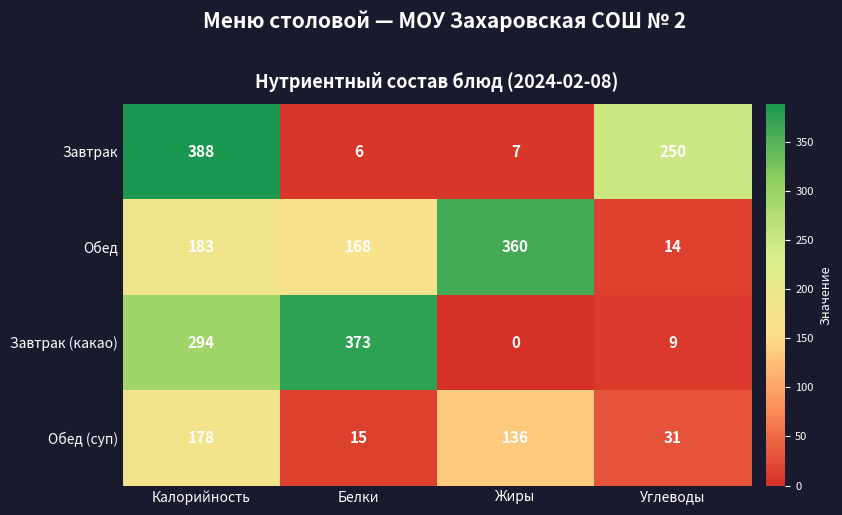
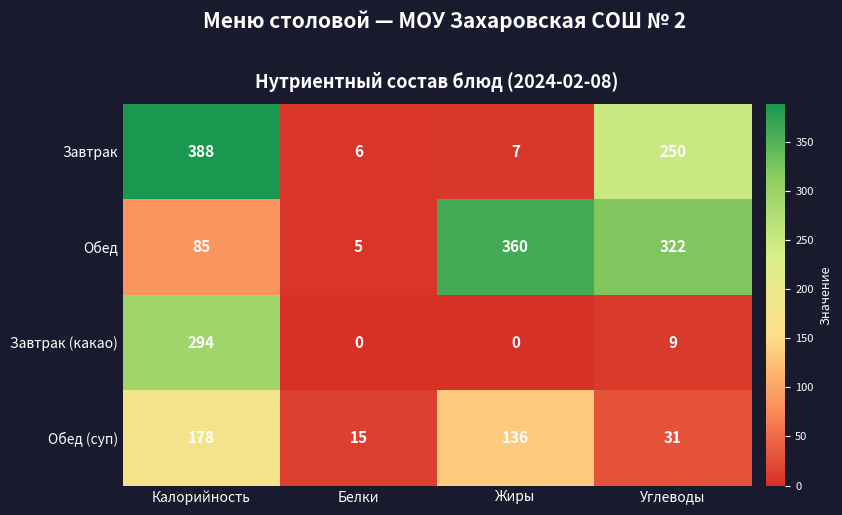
Обед, Калорийность: 183 -> 85
Обед, Белки: 168 -> 5
Обед, Углеводы: 14 -> 322
Завтрак (какао), Белки: 373 -> 0
